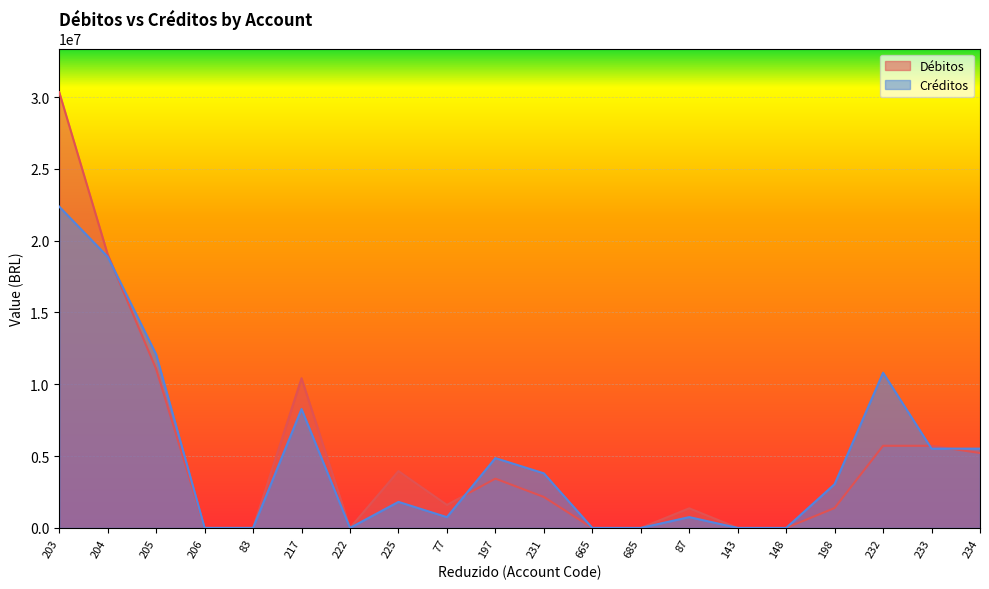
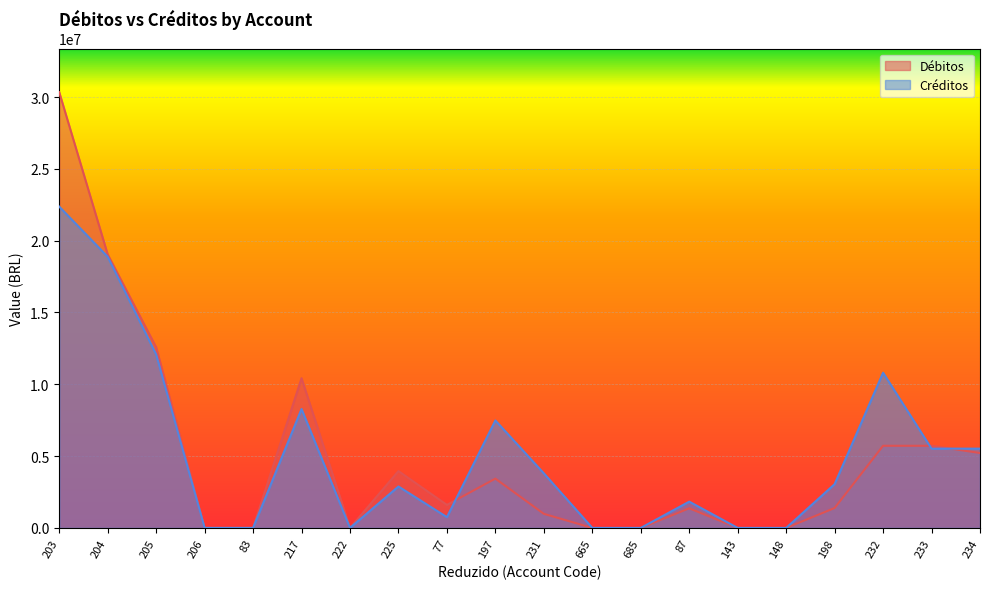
Débitos, 205: 11100000 -> 12600000
Créditos, 225: 1800000 -> 2900000
Créditos, 197: 4900000 -> 7500000
Débitos, 231: 2200000 -> 1000000
Créditos, 87: 800000 -> 1800000
